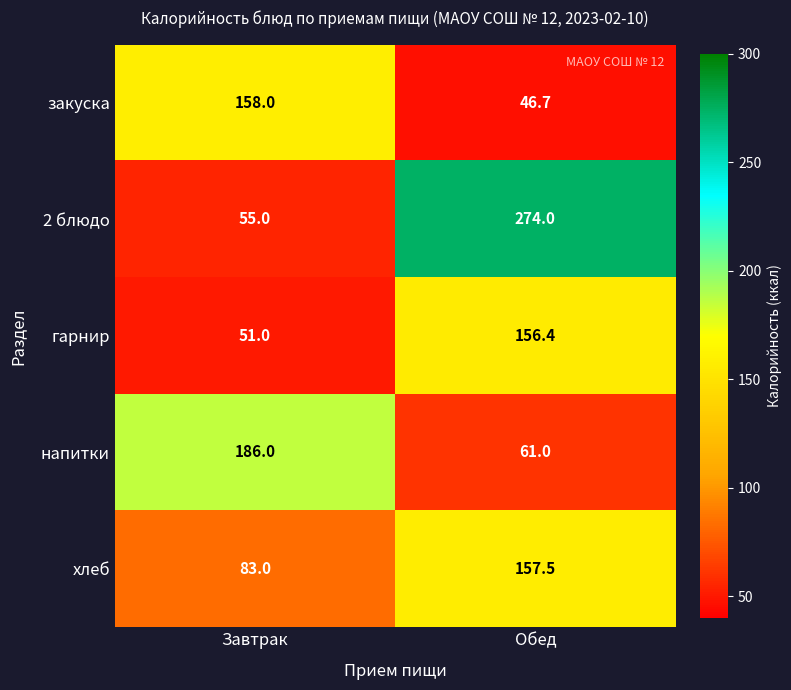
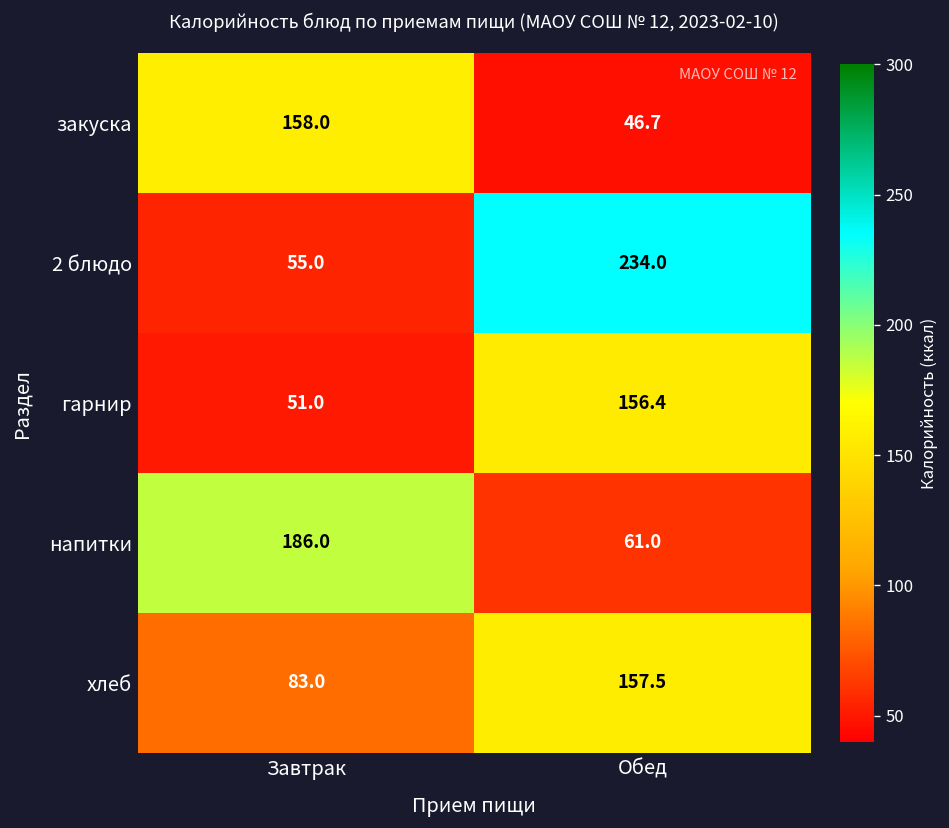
2 блюдо, Обед: 274.0 -> 234.0
